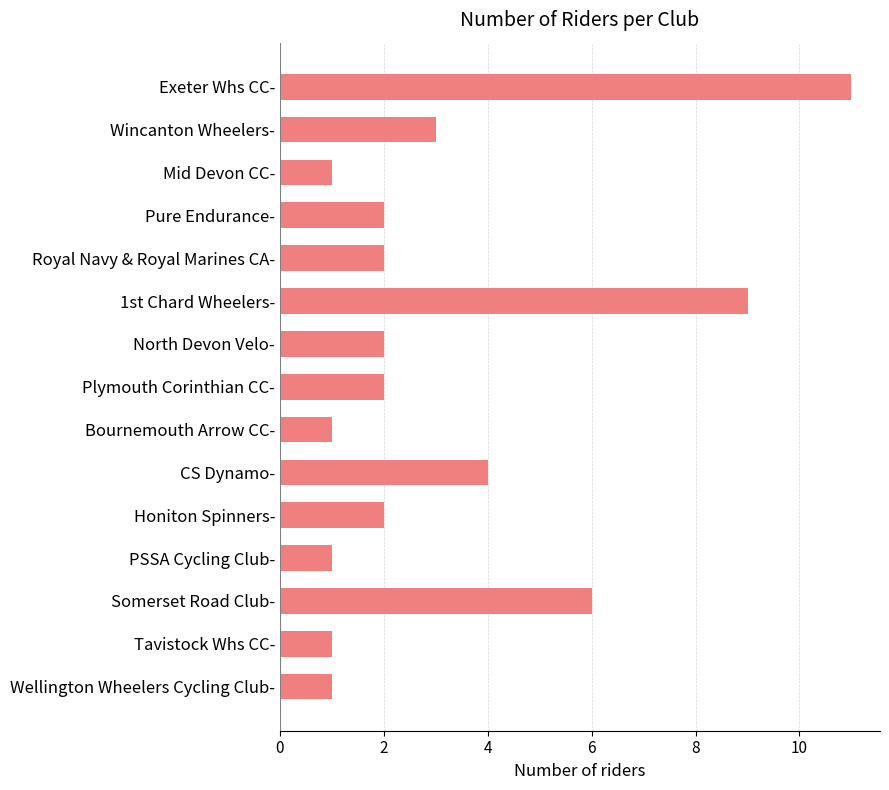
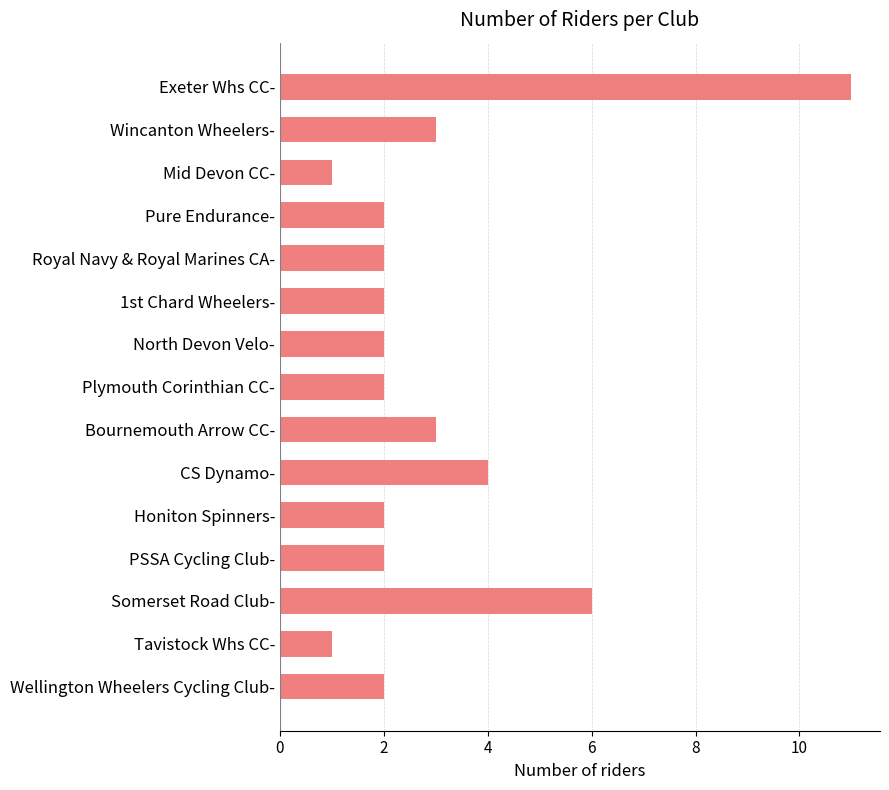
1st Chard Wheelers-: 9 -> 2
Bournemouth Arrow CC-: 1 -> 3
PSSA Cycling Club-: 1 -> 2
Wellington Wheelers Cycling Club-: 1 -> 2
